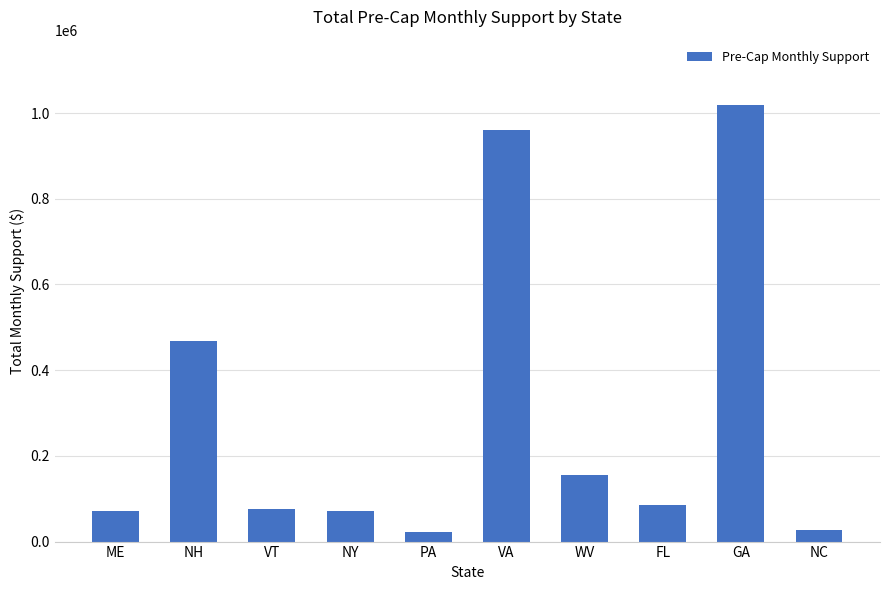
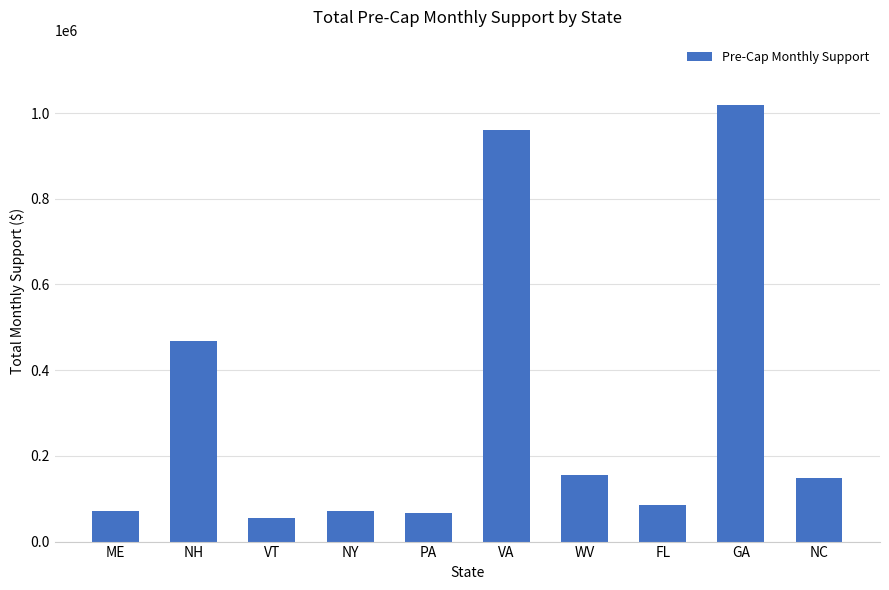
VT: 80000 -> 60000
PA: 20000 -> 70000
NC: 30000 -> 150000
